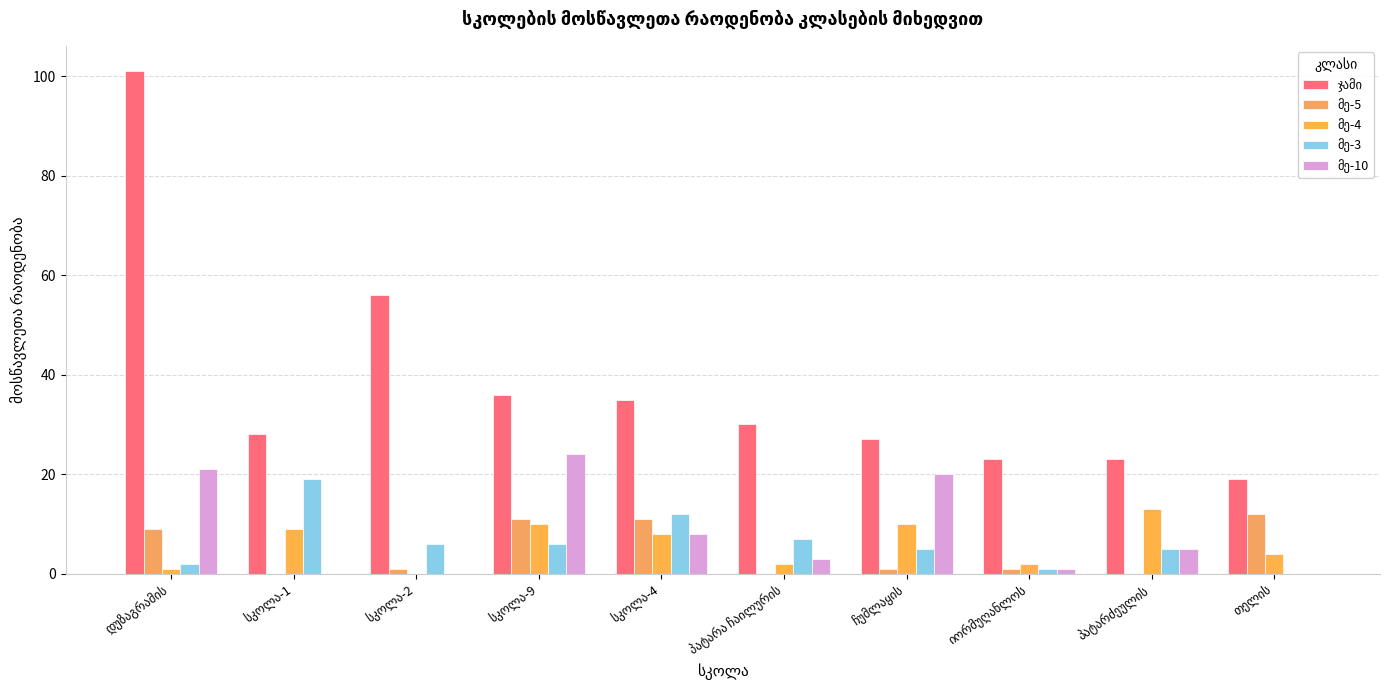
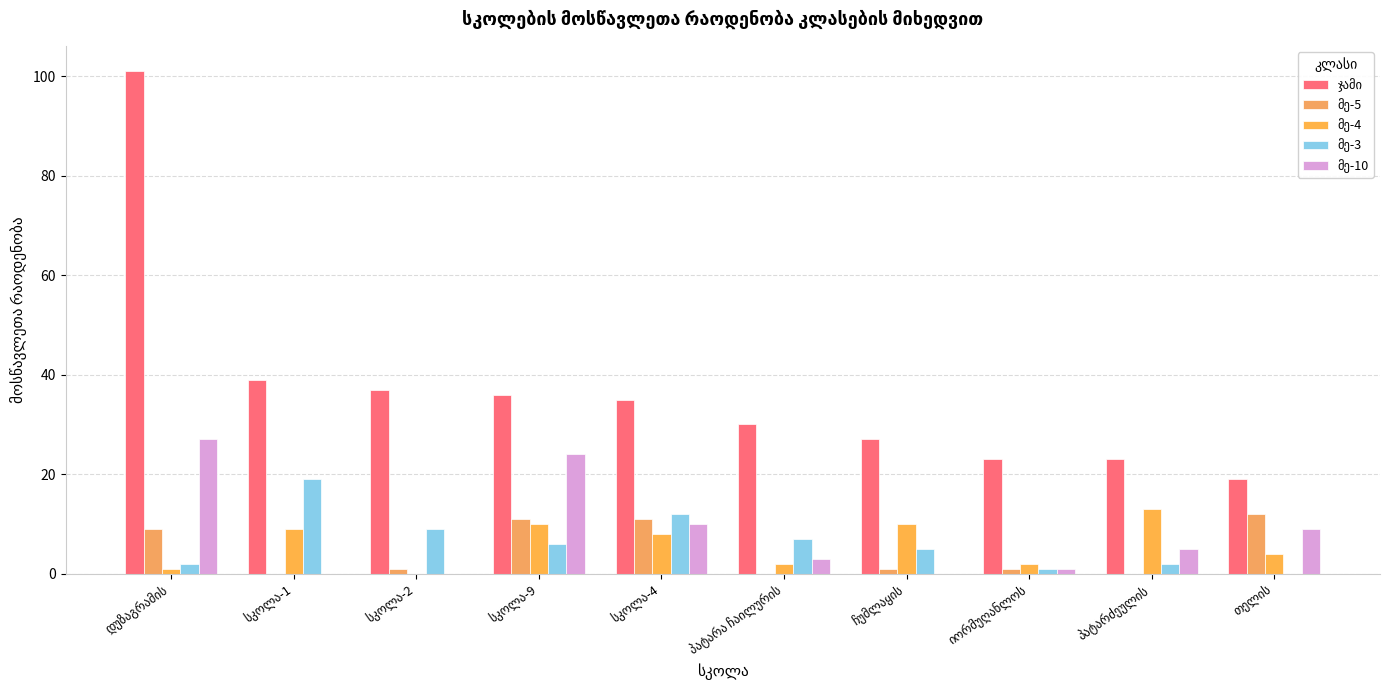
მე-10, დუზაგრამის: 21 -> 27
ჯამი, სკოლა-1: 28 -> 39
ჯამი, სკოლა-2: 56 -> 37
მე-3, სკოლა-2: 6 -> 9
მე-10, სკოლა-4: 8 -> 10
მე-10, ჩუმლაყის: 20 -> 0
მე-3, პატარძეულის: 5 -> 2
მე-10, თელის: 0 -> 9
